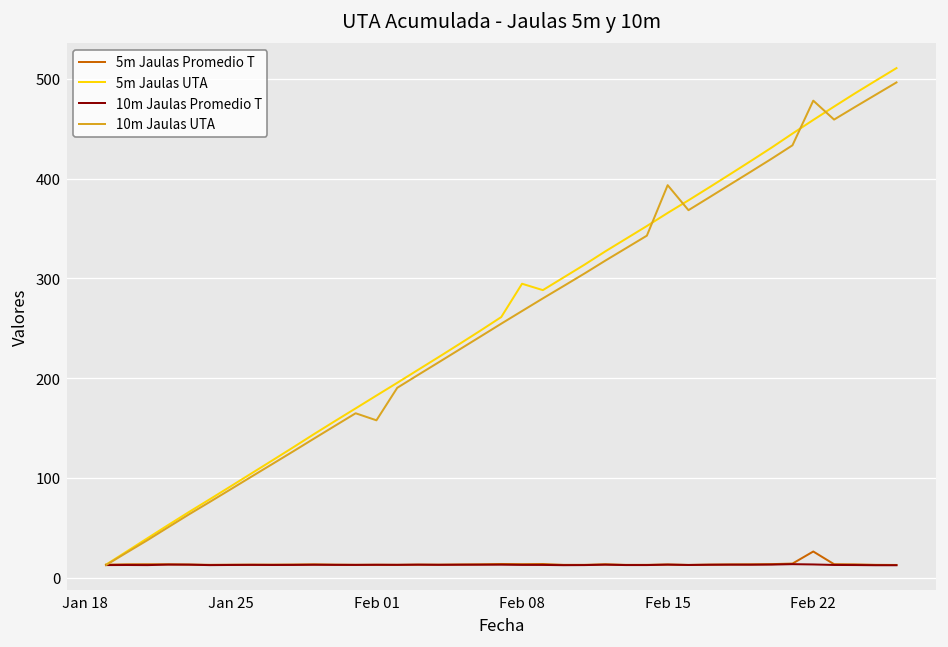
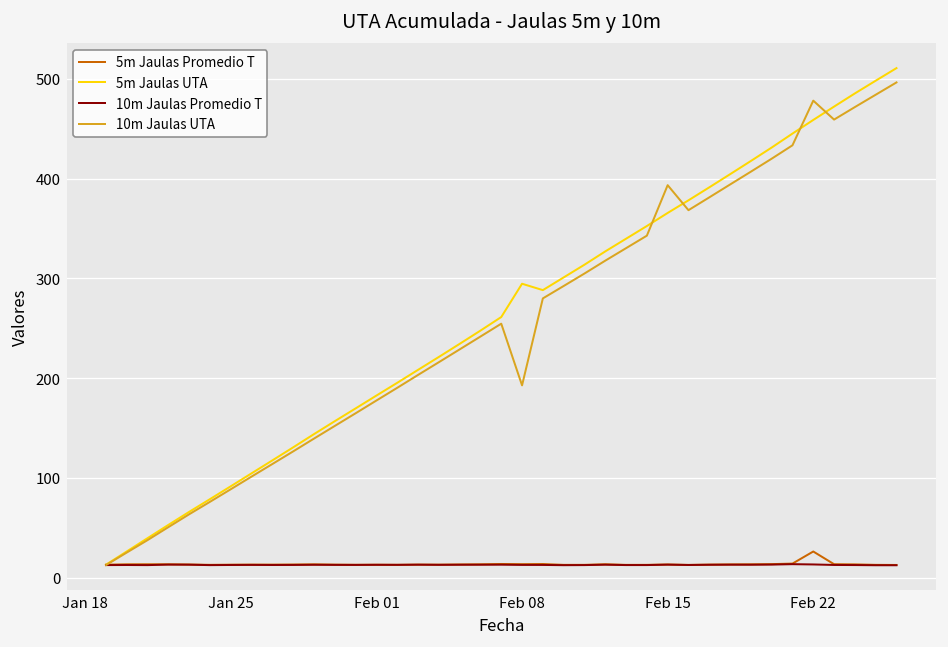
10m Jaulas UTA, Feb 01: 160 -> 180
10m Jaulas UTA, Feb 08: 270 -> 190
